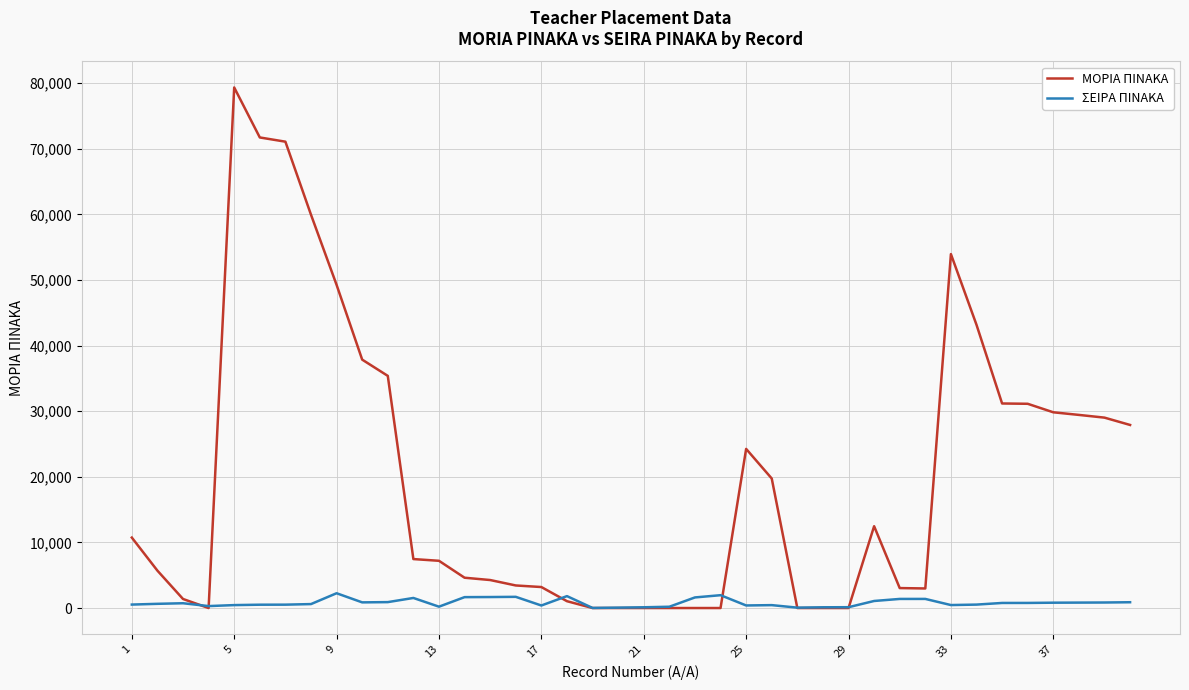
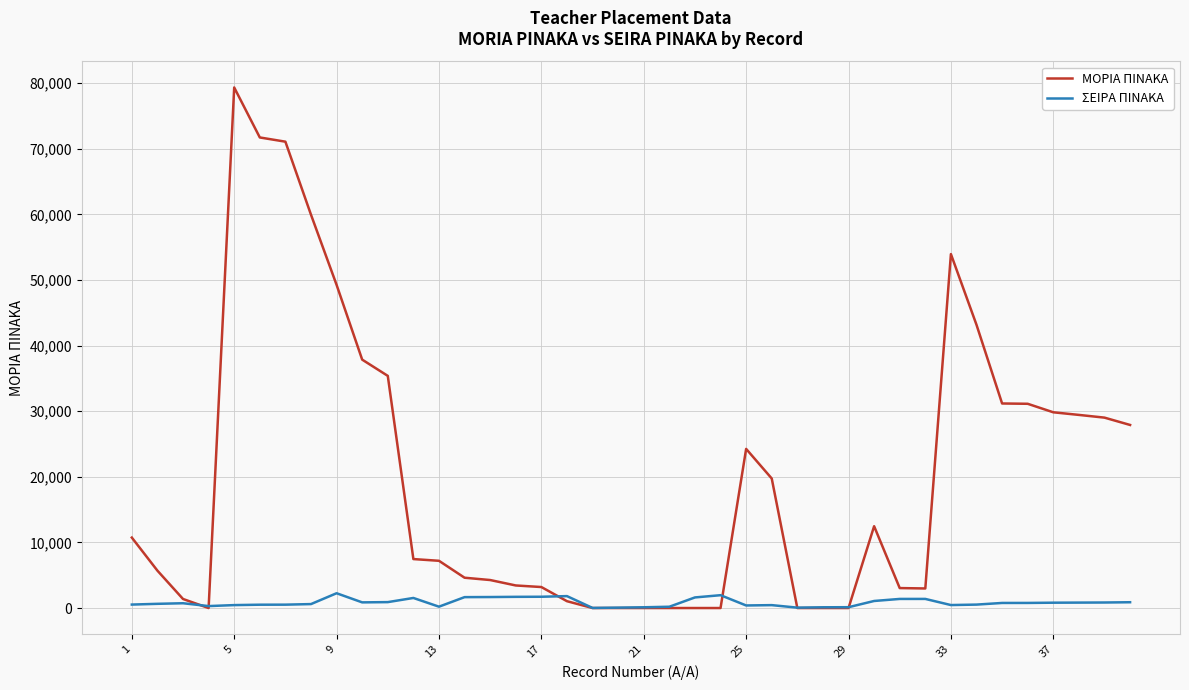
ΣΕΙΡΑ ΠΙΝΑΚΑ, 17: 0 -> 2,000
